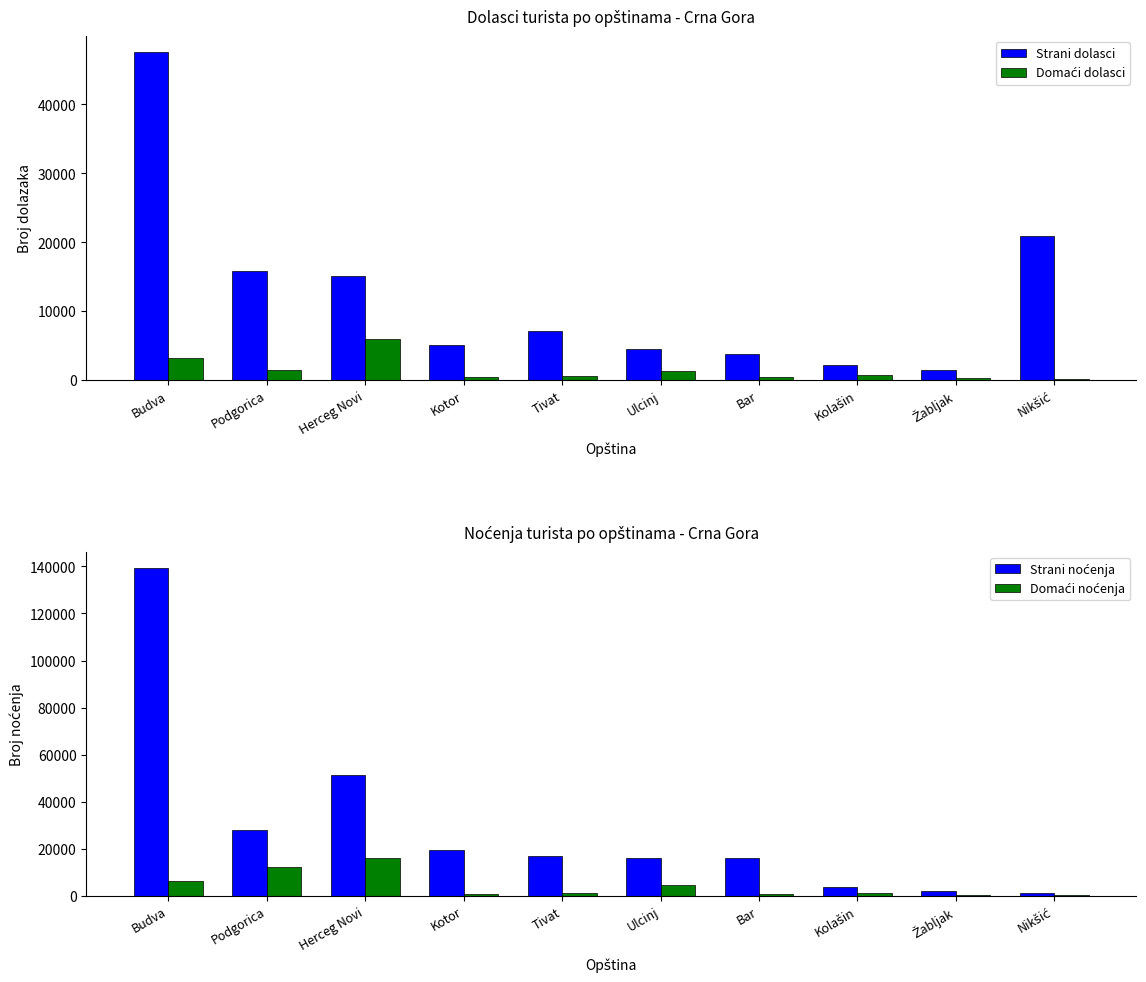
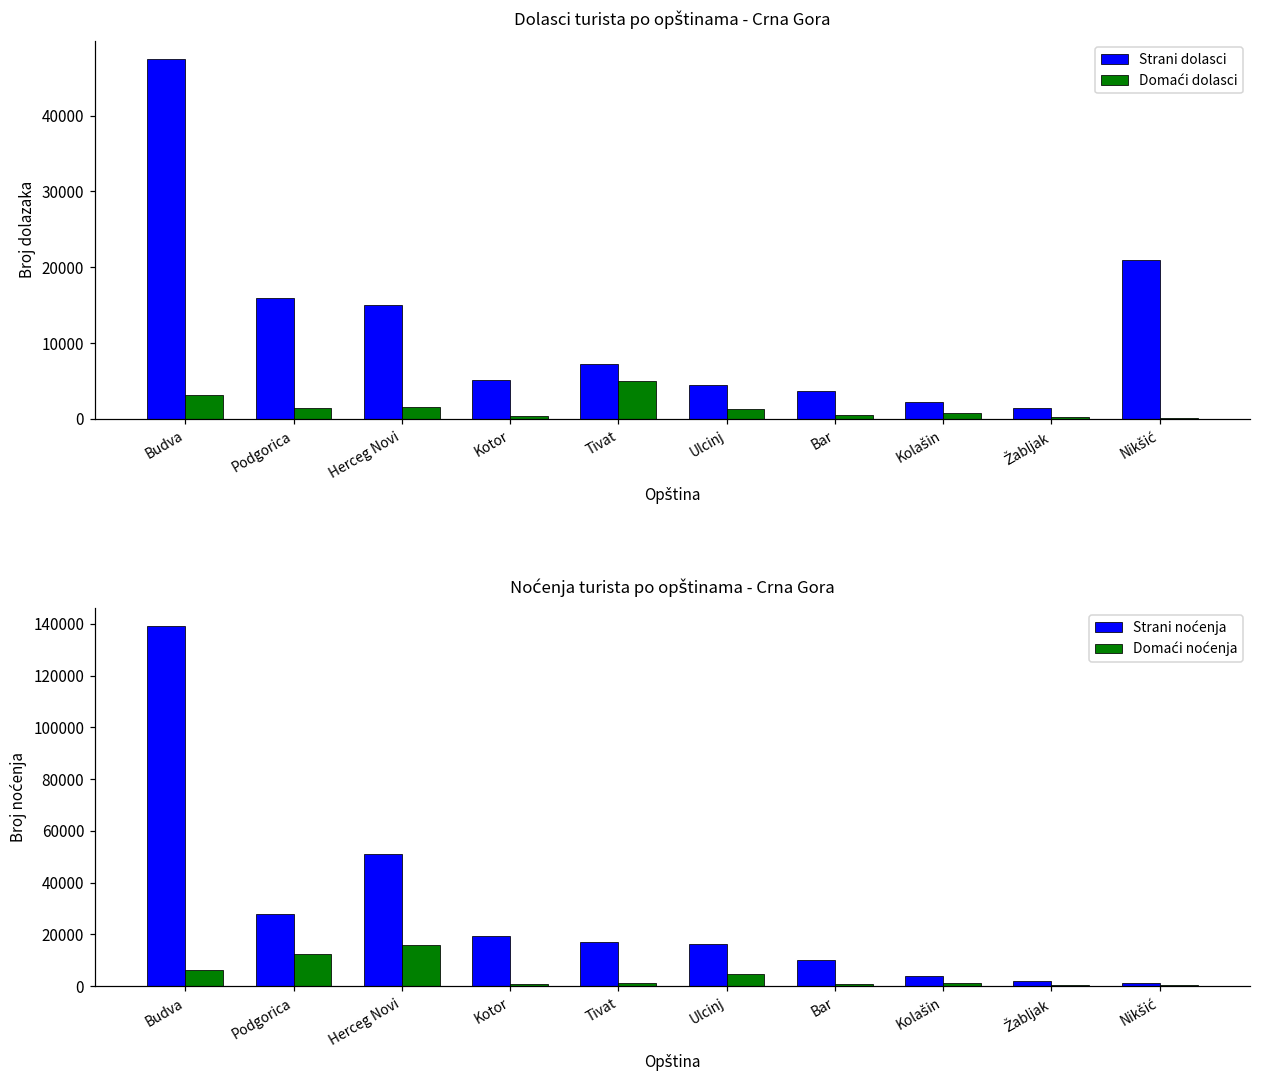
Dolasci turista po opštinama - Crna Gora, Domaći dolasci, Herceg Novi: 6000 -> 2000
Dolasci turista po opštinama - Crna Gora, Domaći dolasci, Tivat: 1000 -> 5000
Noćenja turista po opštinama - Crna Gora, Strani noćenja, Bar: 16000 -> 10000
